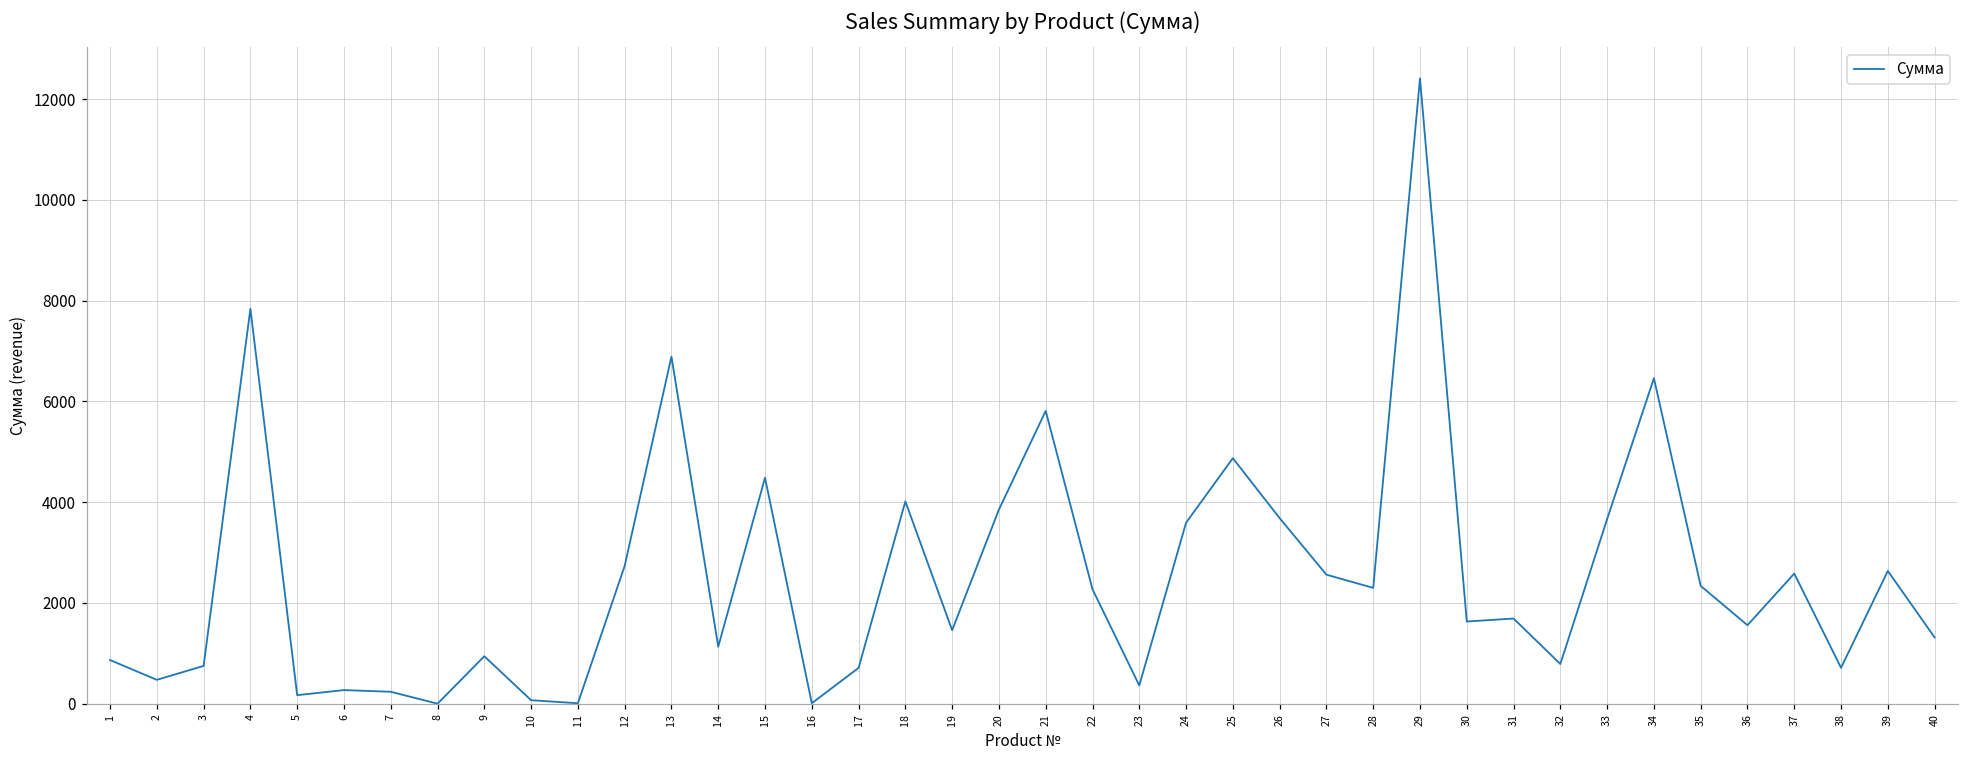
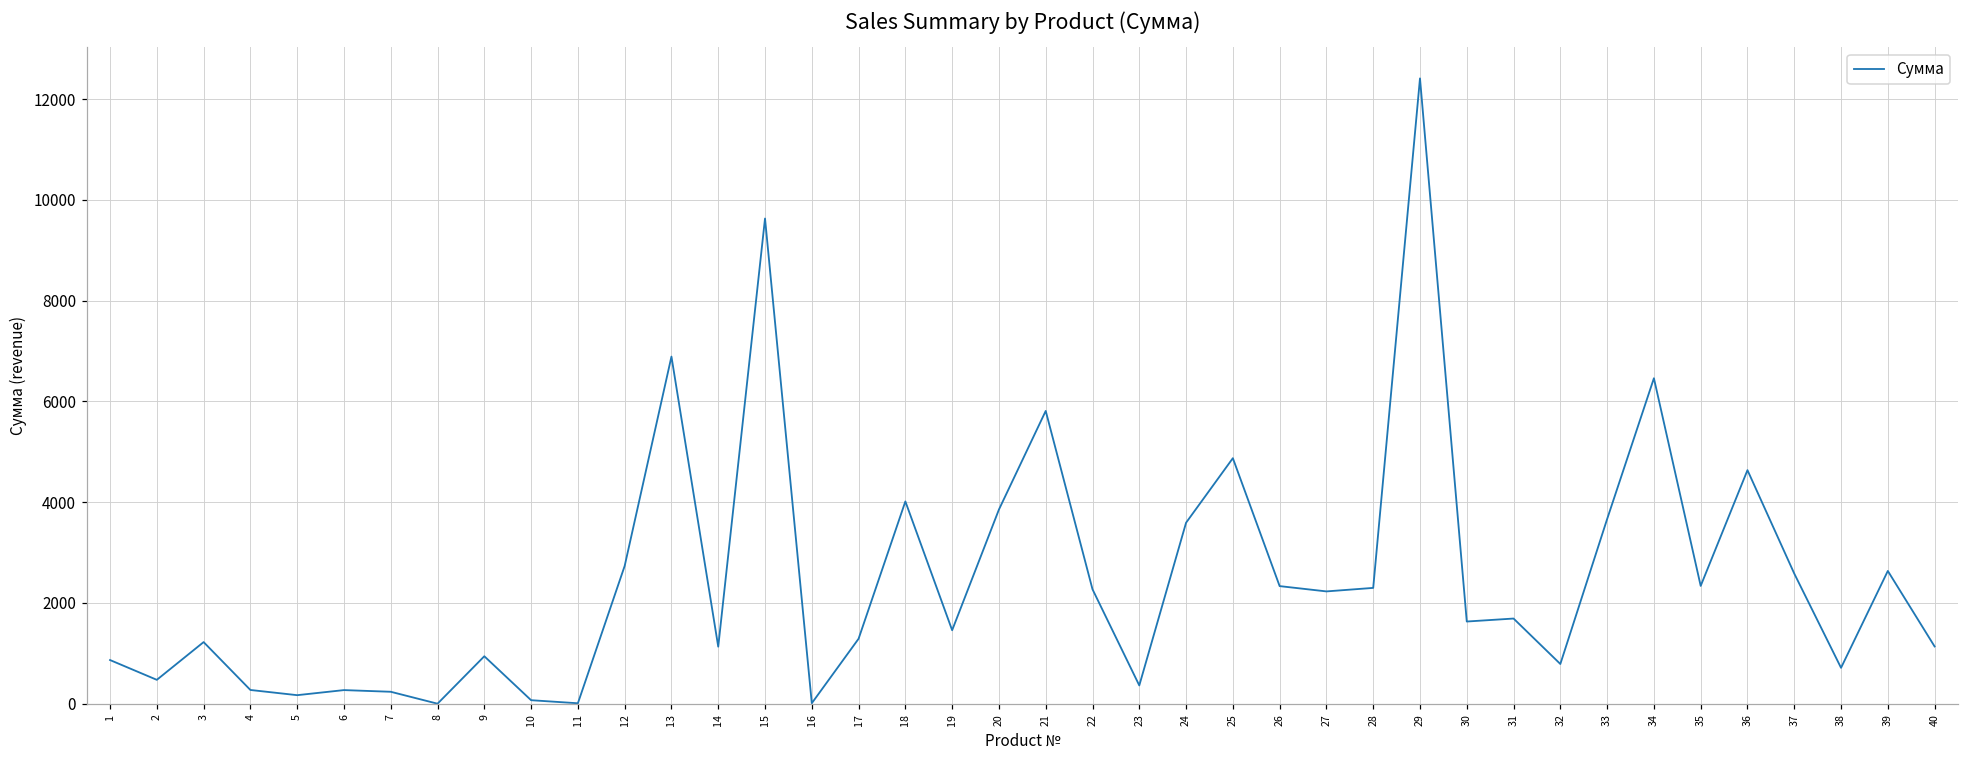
3: 800 -> 1200
4: 7800 -> 300
15: 4500 -> 9600
17: 700 -> 1300
26: 3700 -> 2300
27: 2600 -> 2200
36: 1600 -> 4600
40: 1300 -> 1100
